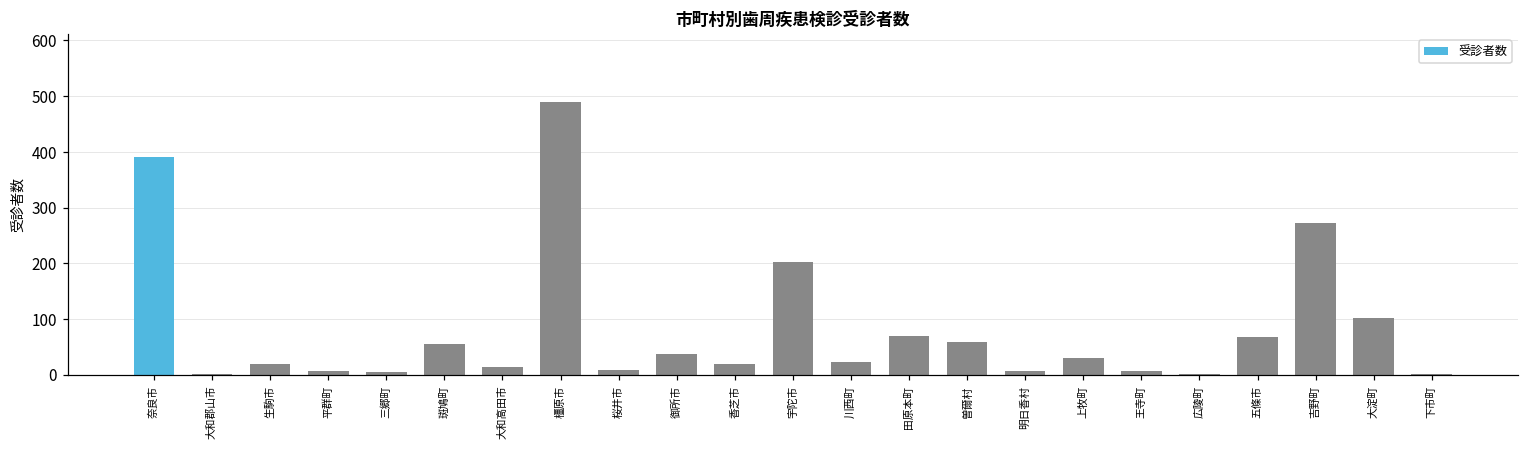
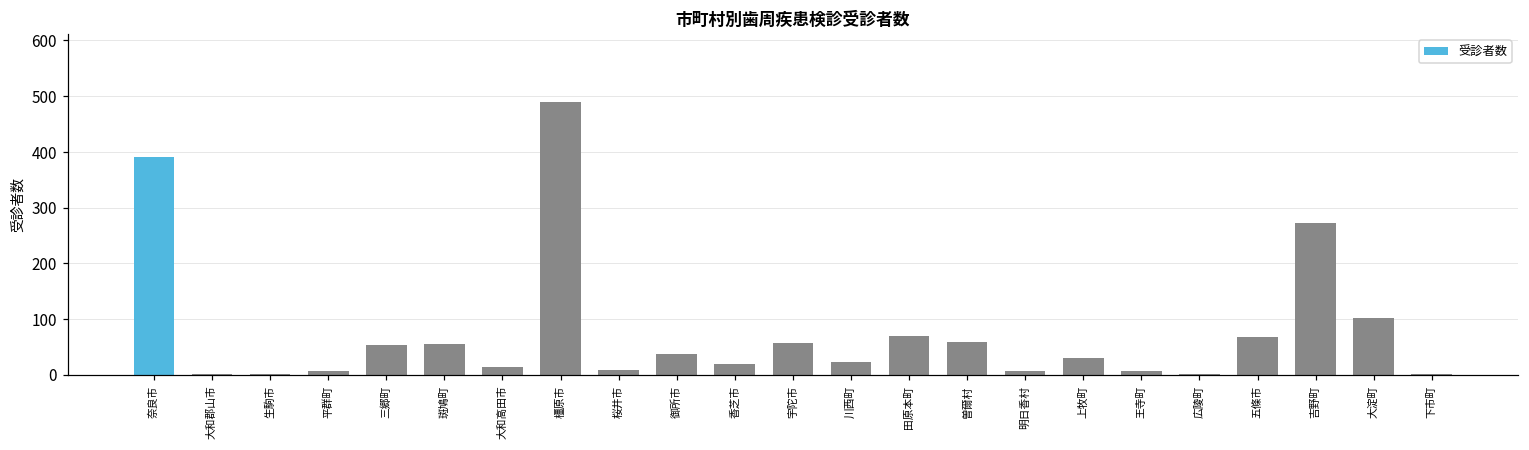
生駒市: 20 -> 0
三郷町: 10 -> 50
宇陀市: 200 -> 60
